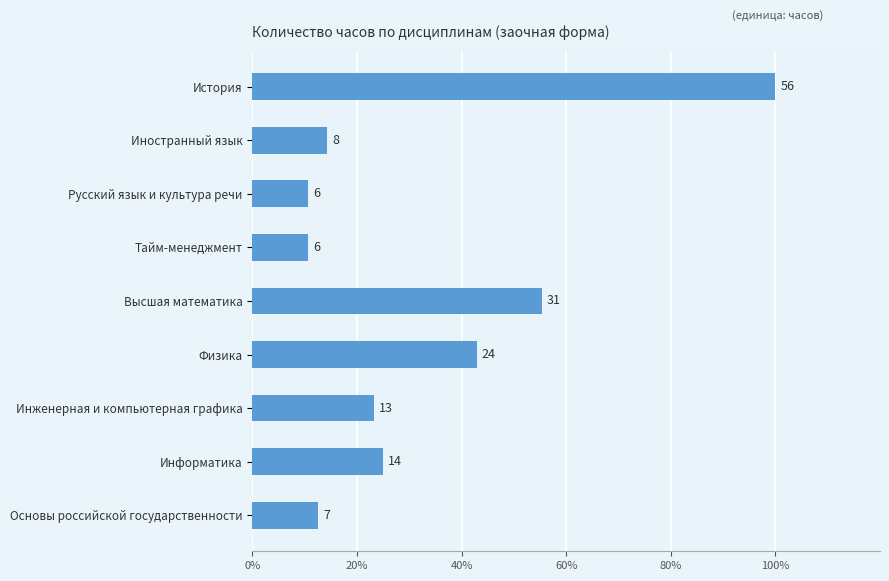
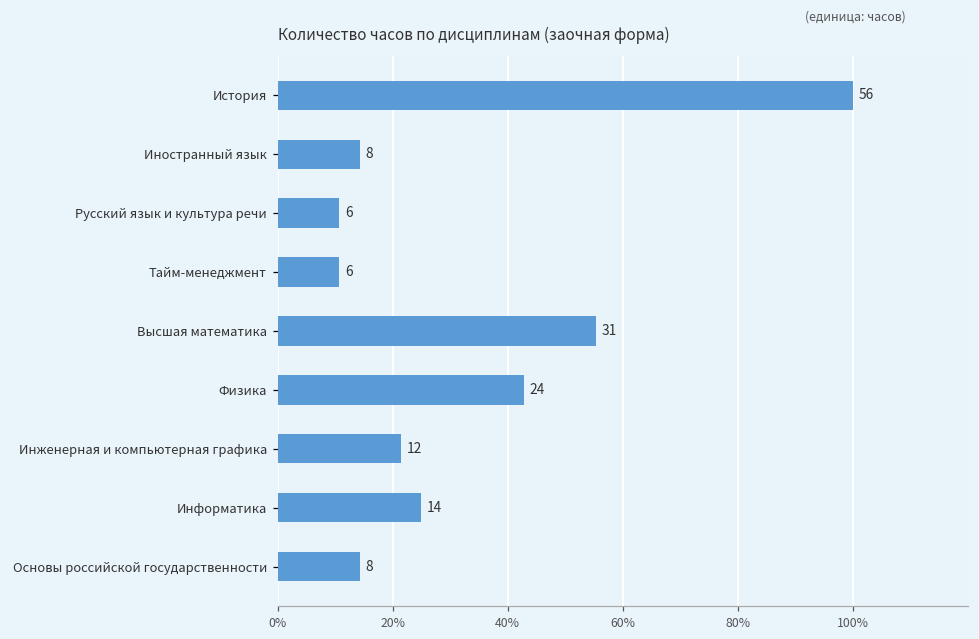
Инженерная и компьютерная графика: 13 -> 12
Основы российской государственности: 7 -> 8
